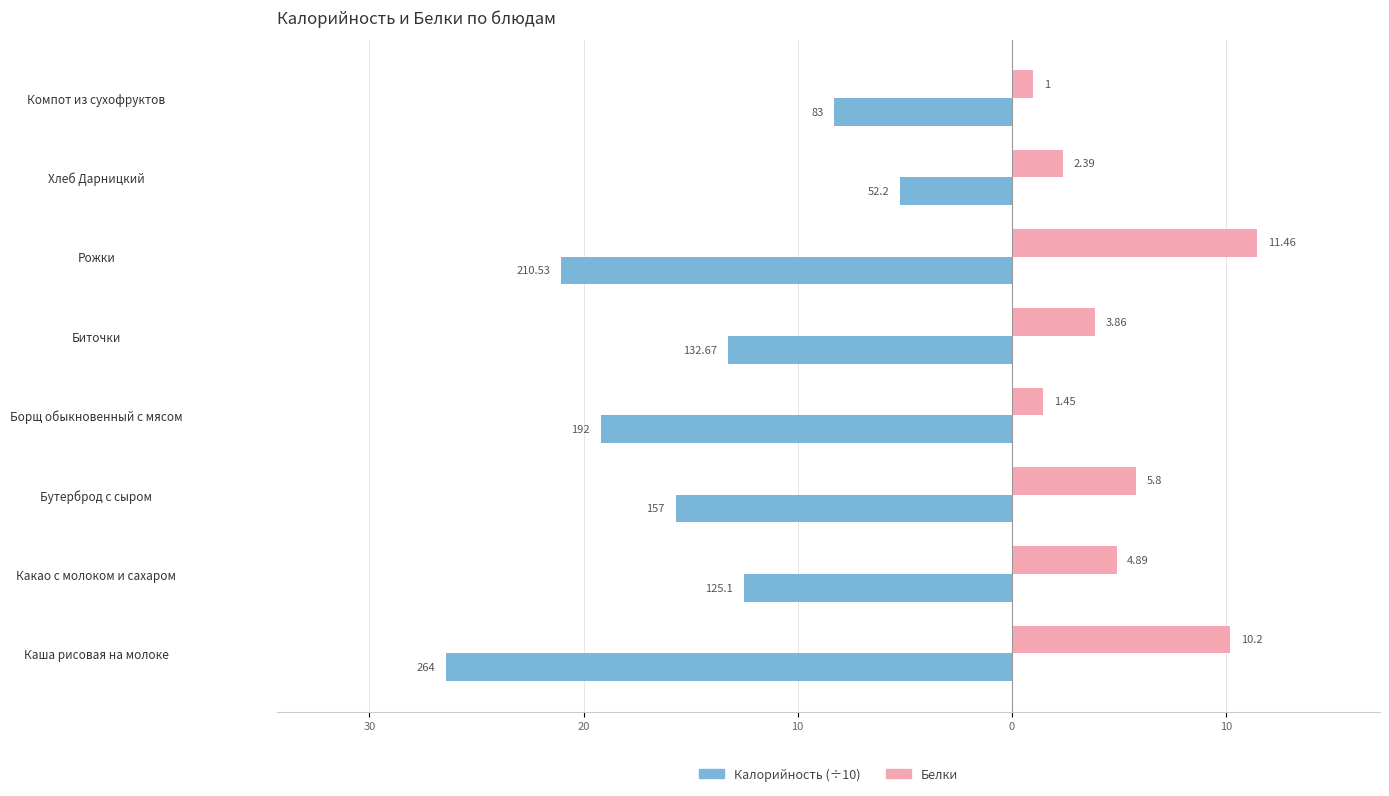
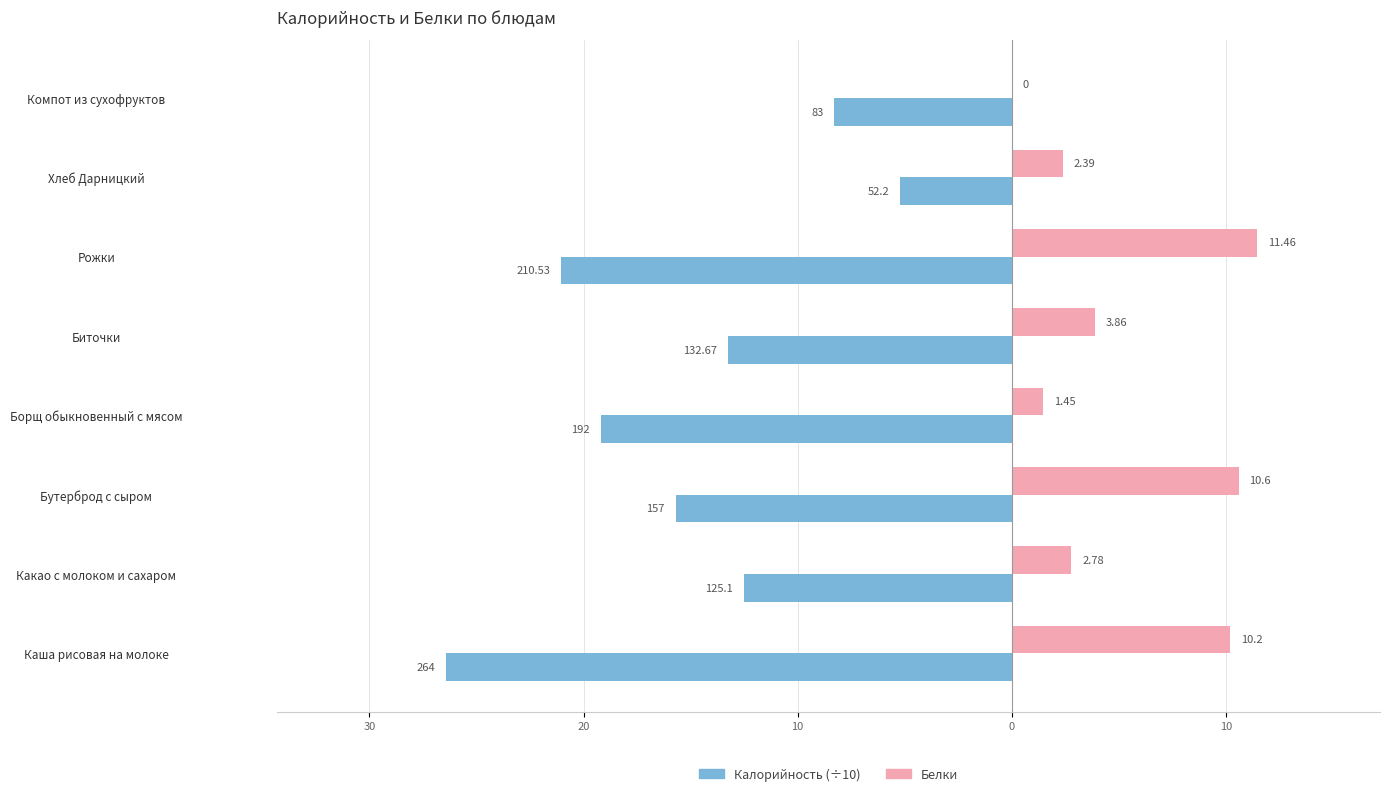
Белки, Компот из сухофруктов: 1 -> 0
Белки, Бутерброд с сыром: 5.8 -> 10.6
Белки, Какао с молоком и сахаром: 4.89 -> 2.78
